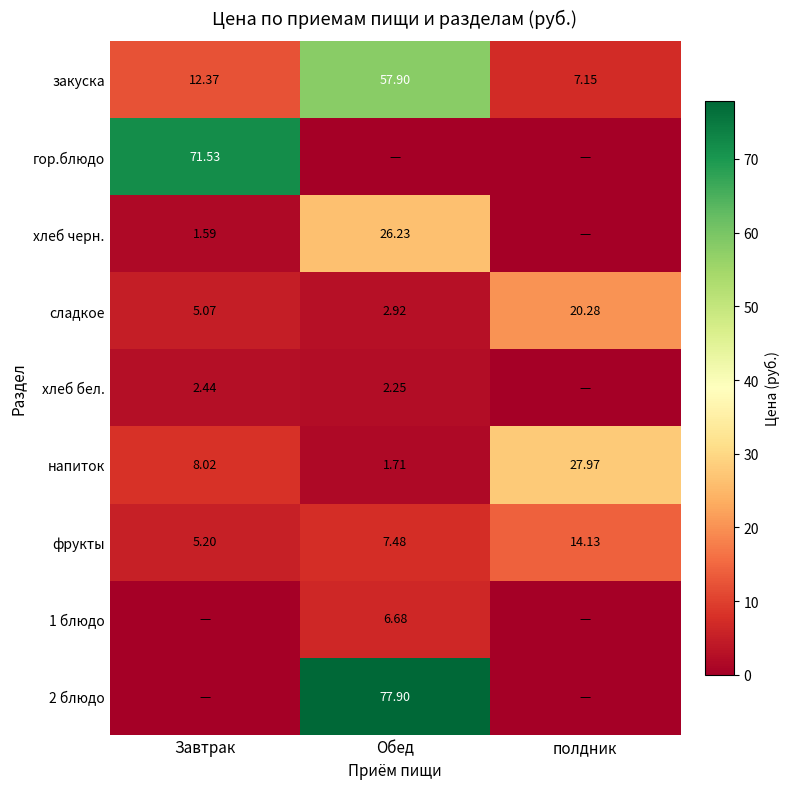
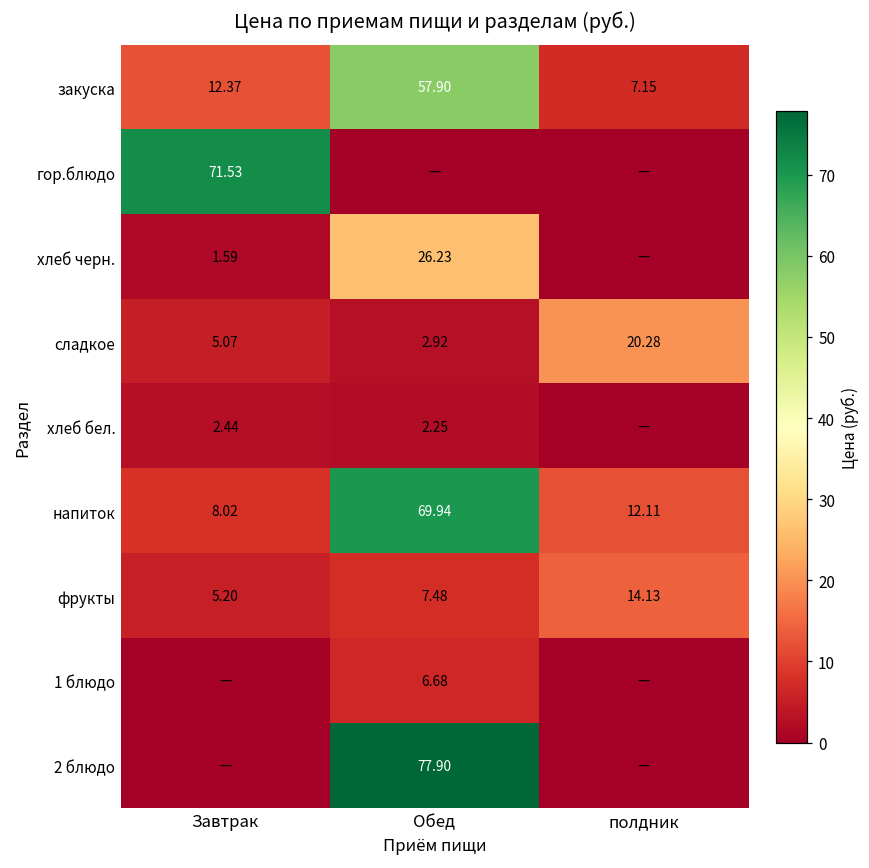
напиток, Обед: 1.71 -> 69.94
напиток, полдник: 27.97 -> 12.11
